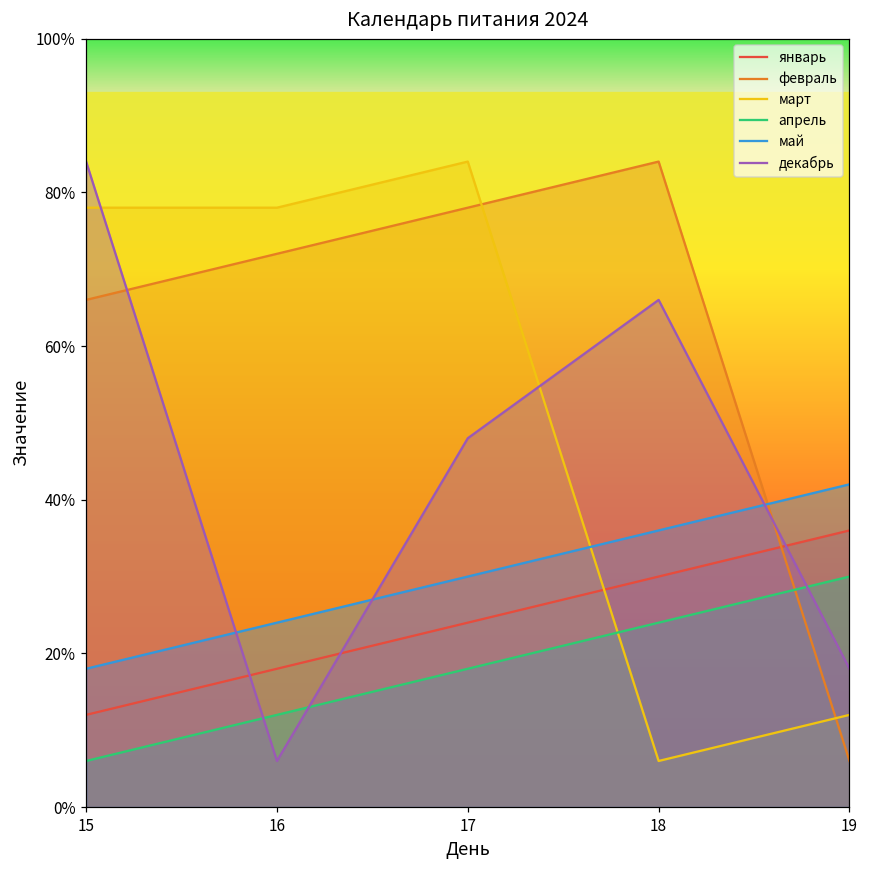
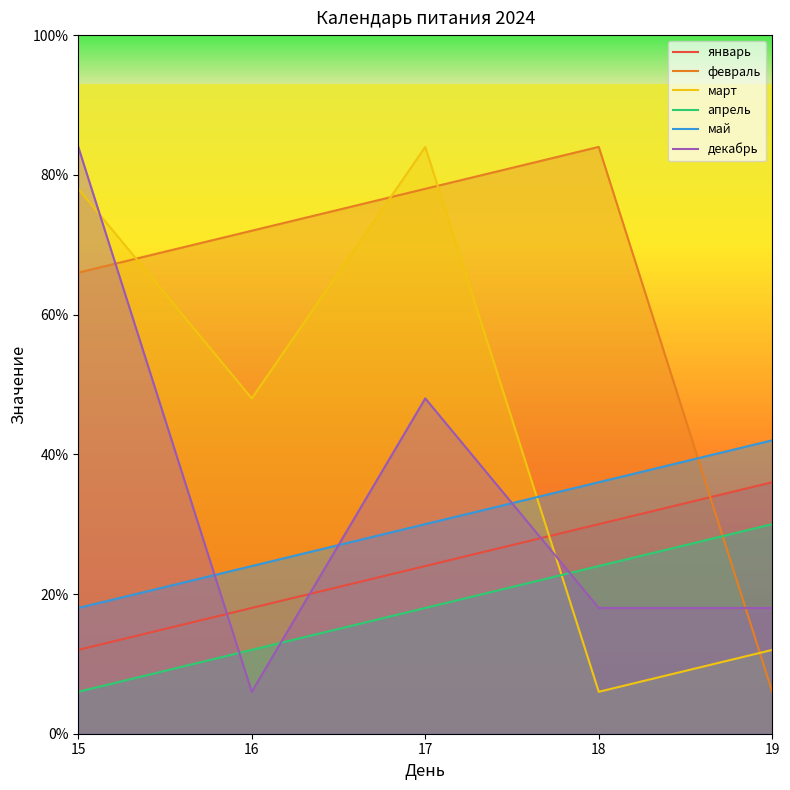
март, 16: 78% -> 48%
декабрь, 18: 66% -> 18%
